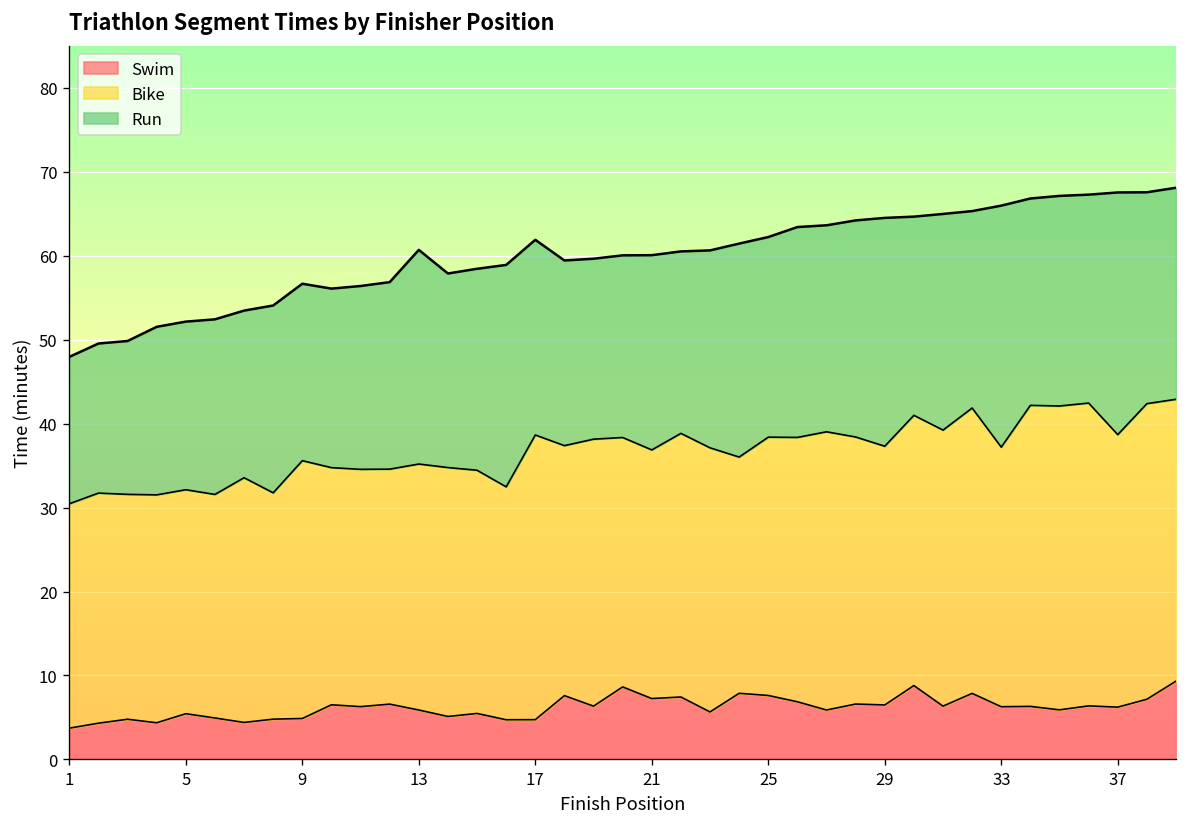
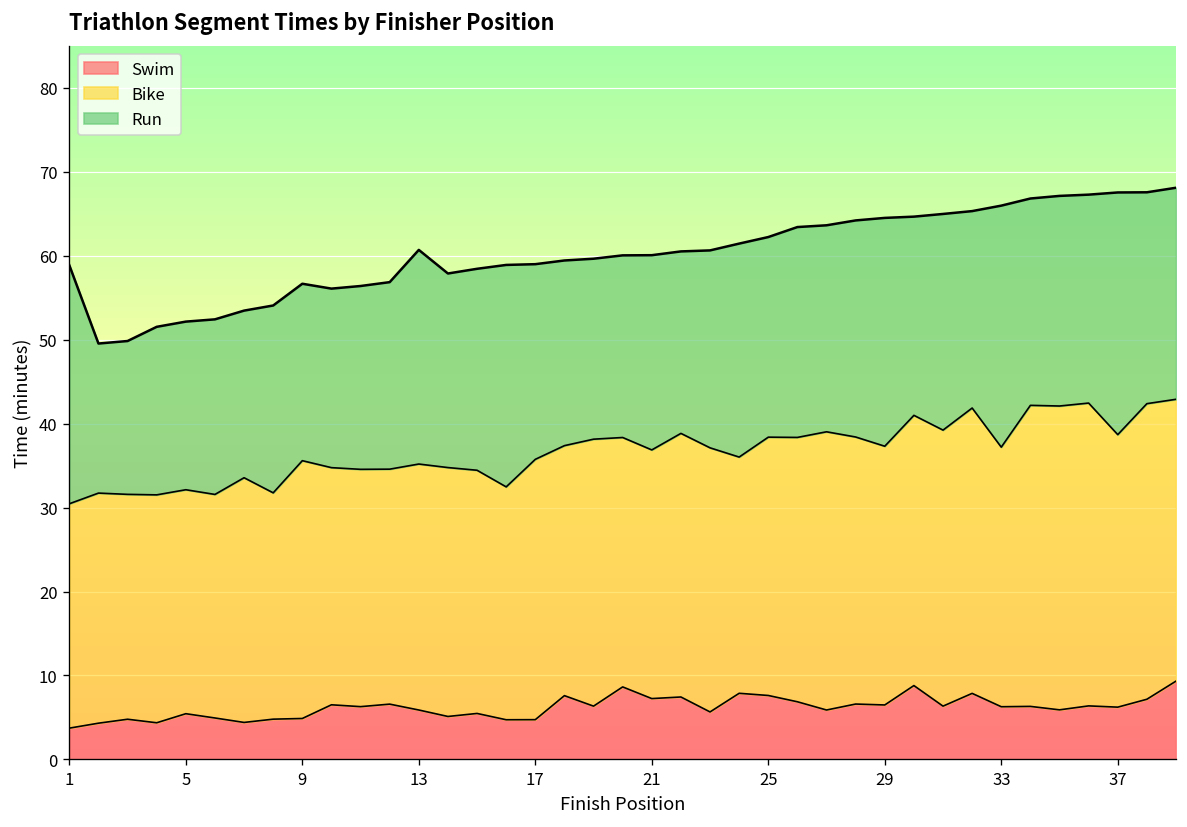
Run, 1: 17 -> 28
Bike, 17: 34 -> 31
